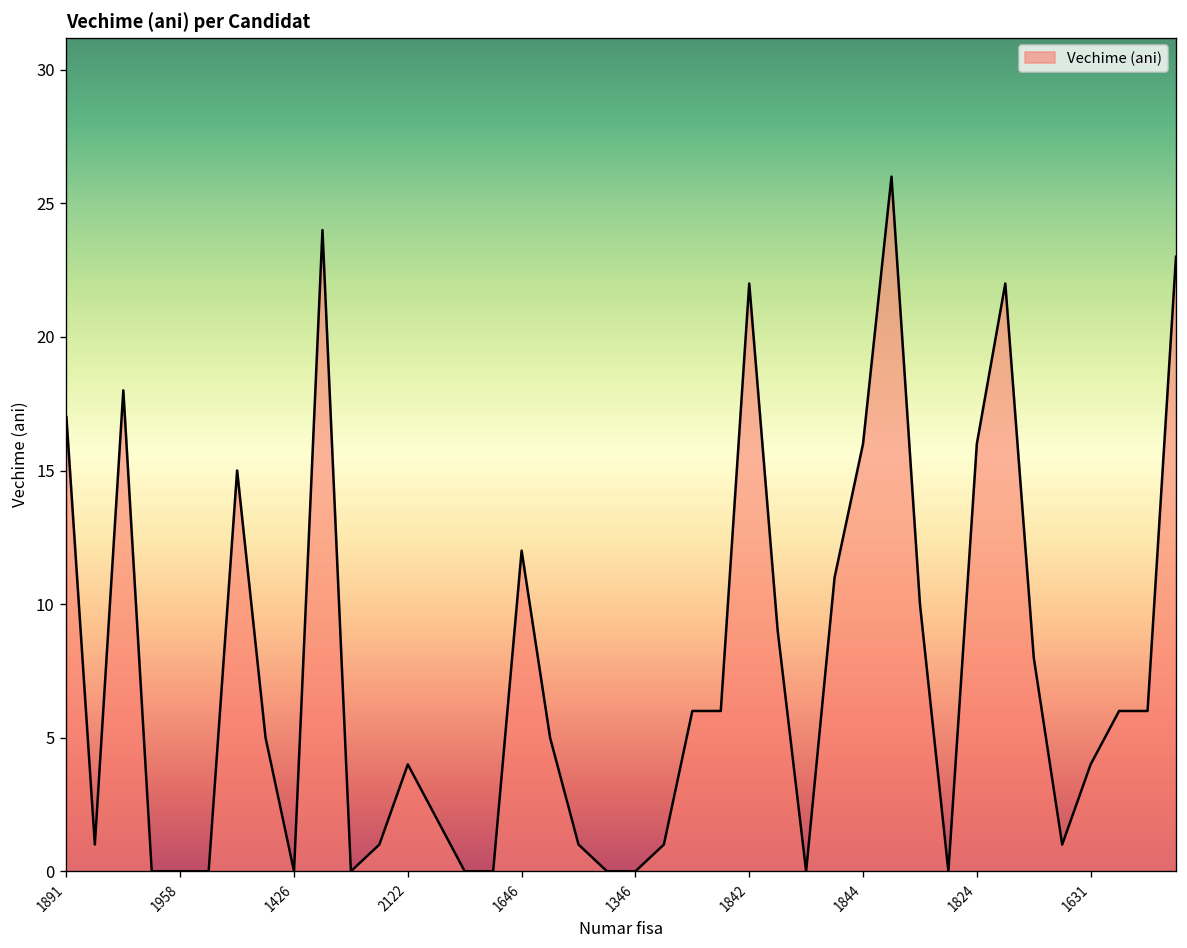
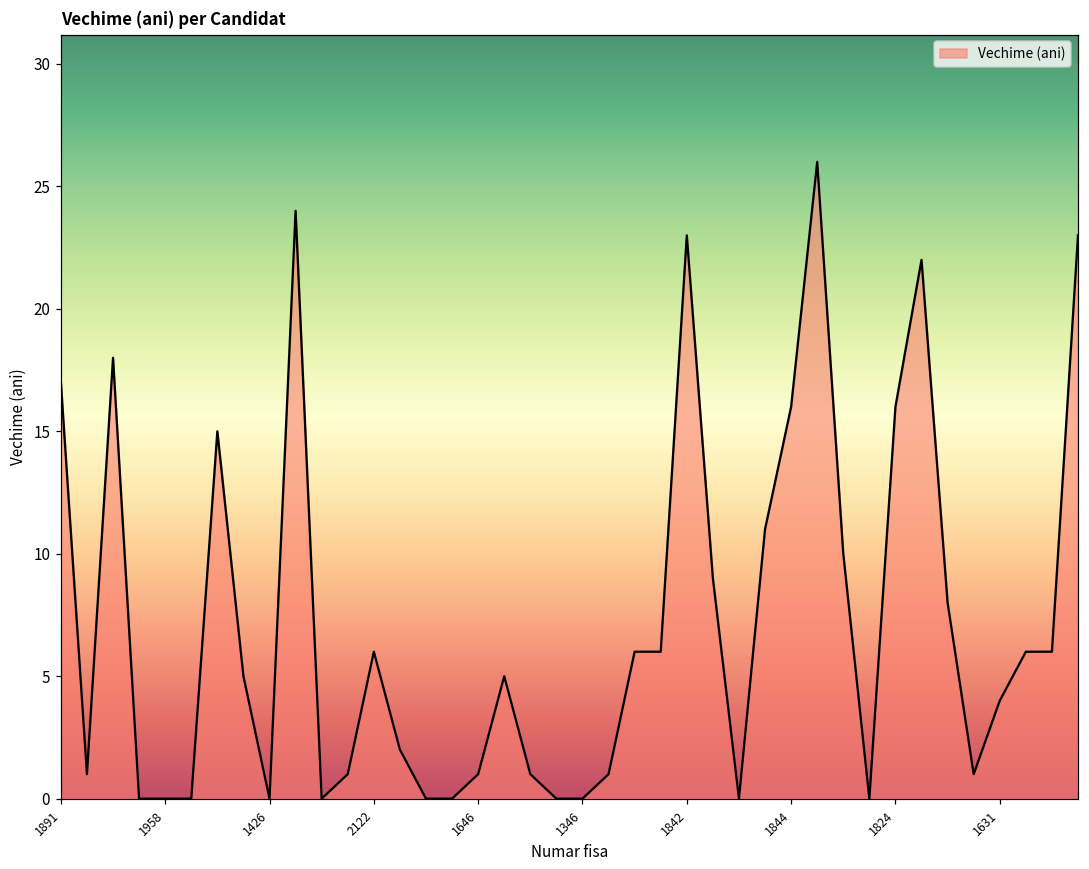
2122: 4 -> 6
1646: 12 -> 1
1842: 22 -> 23
